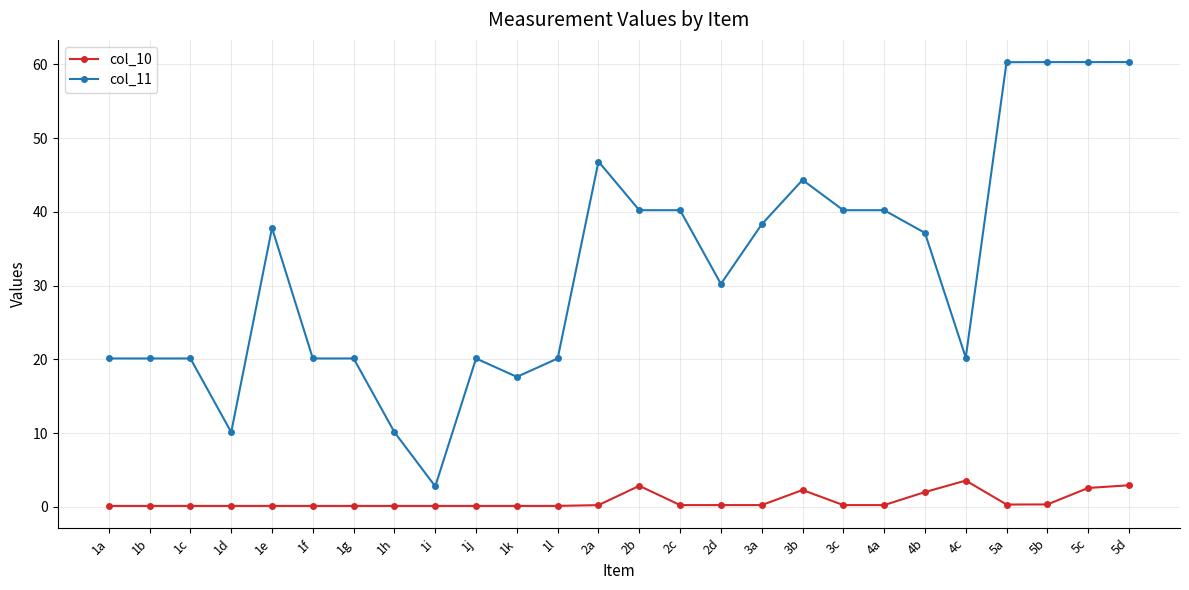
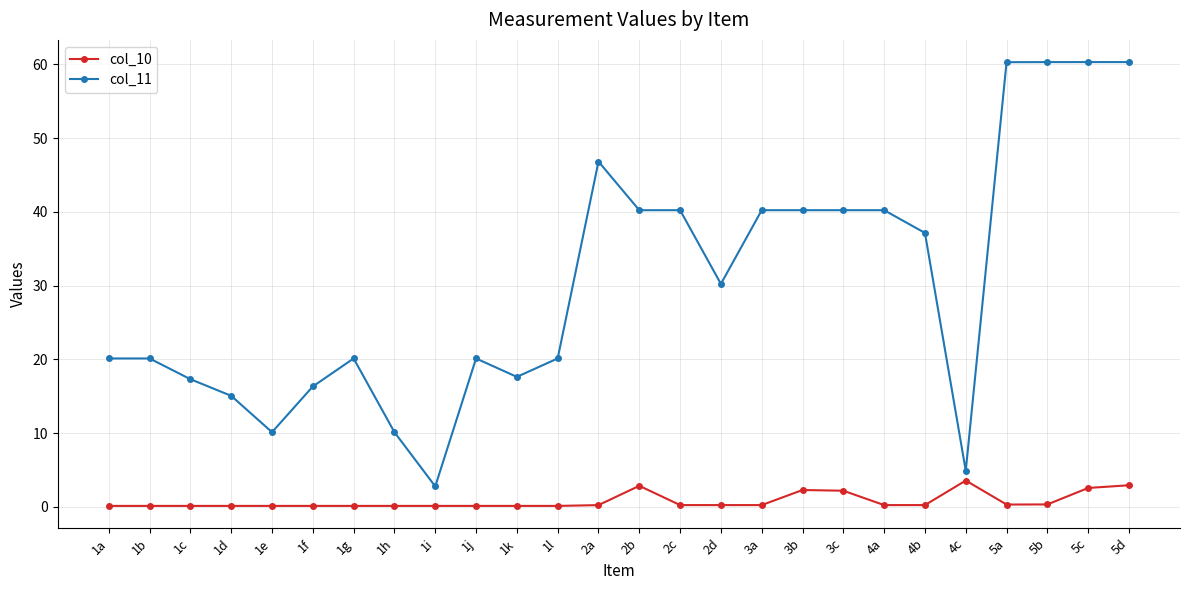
col_11, 1c: 20 -> 17
col_11, 1d: 10 -> 15
col_11, 1e: 38 -> 10
col_11, 1f: 20 -> 16
col_11, 3a: 38 -> 40
col_11, 3b: 44 -> 40
col_10, 3c: 0 -> 2
col_10, 4b: 2 -> 0
col_11, 4c: 20 -> 5
